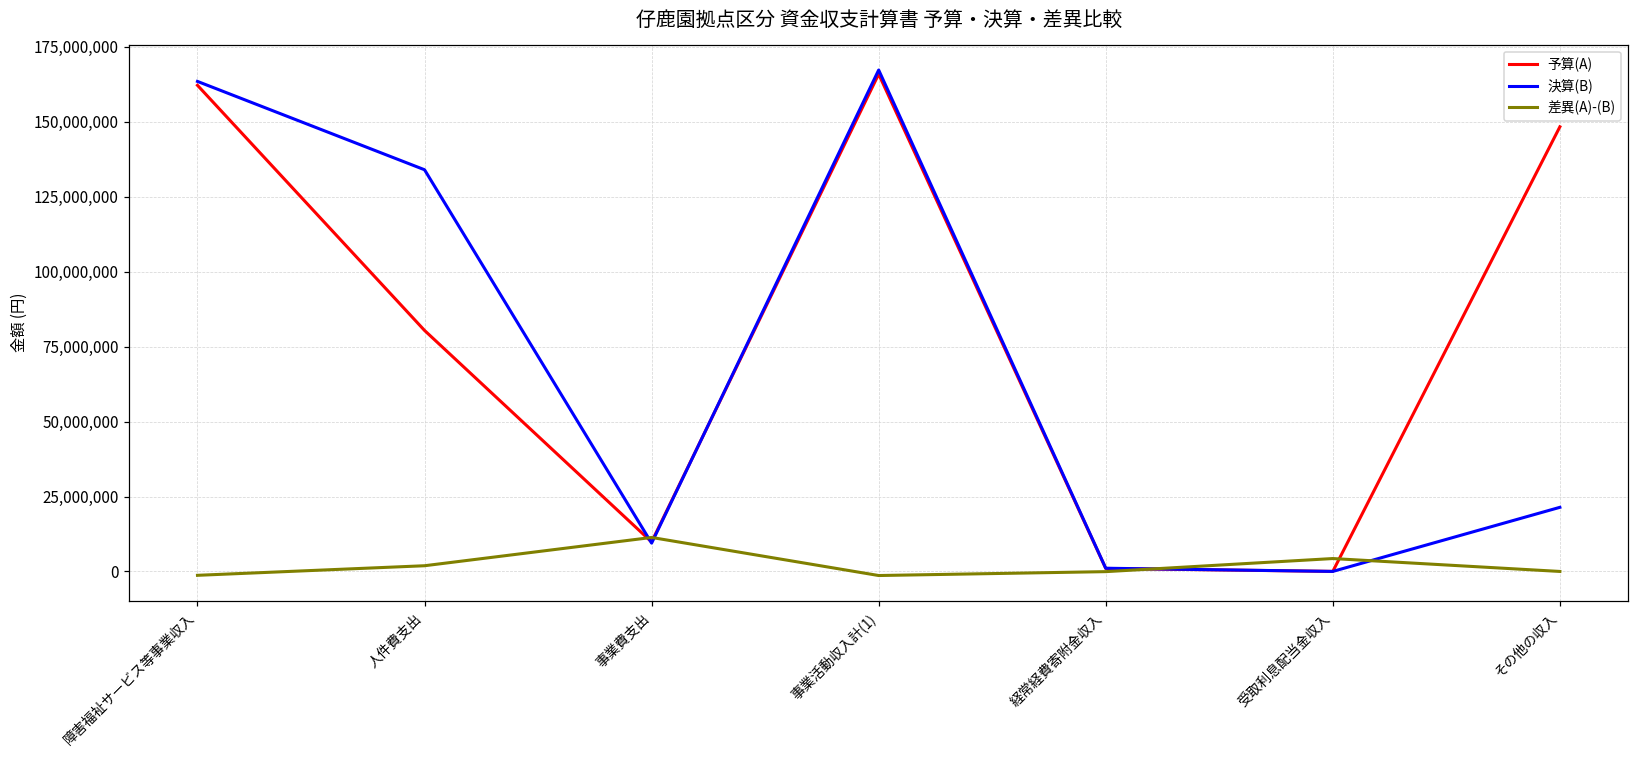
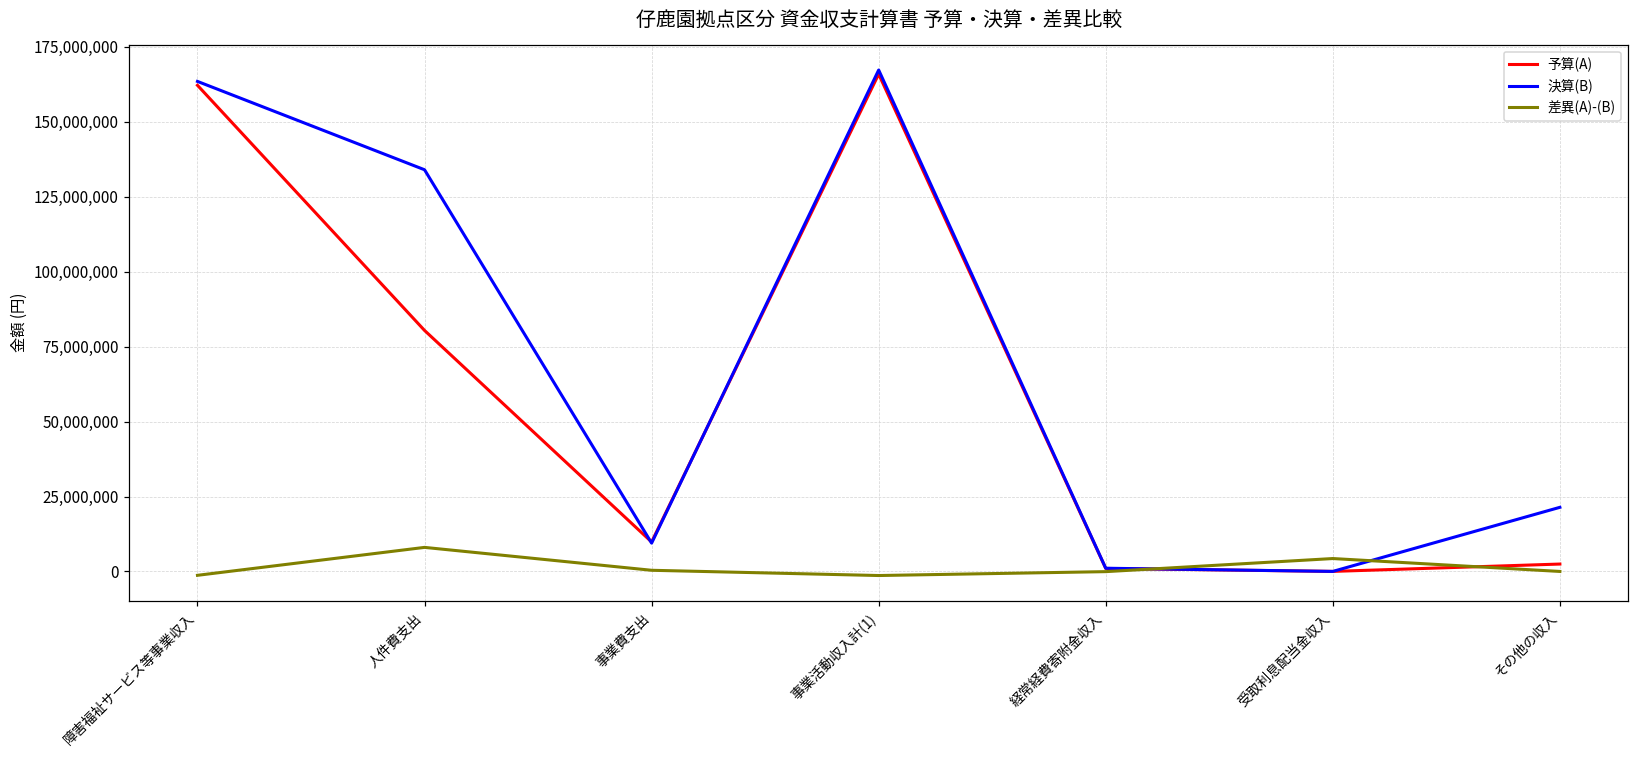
差異(A)-(B), 人件費支出: 2,000,000 -> 8,000,000
差異(A)-(B), 事業費支出: 11,000,000 -> 0
予算(A), その他の収入: 148,000,000 -> 2,000,000
